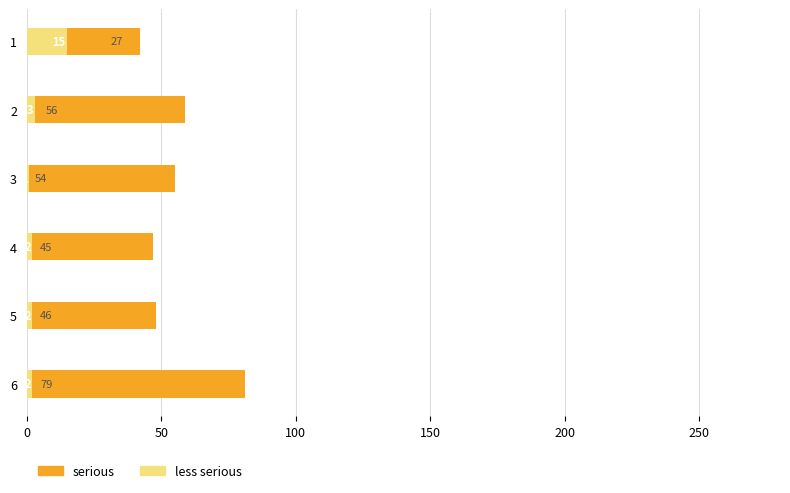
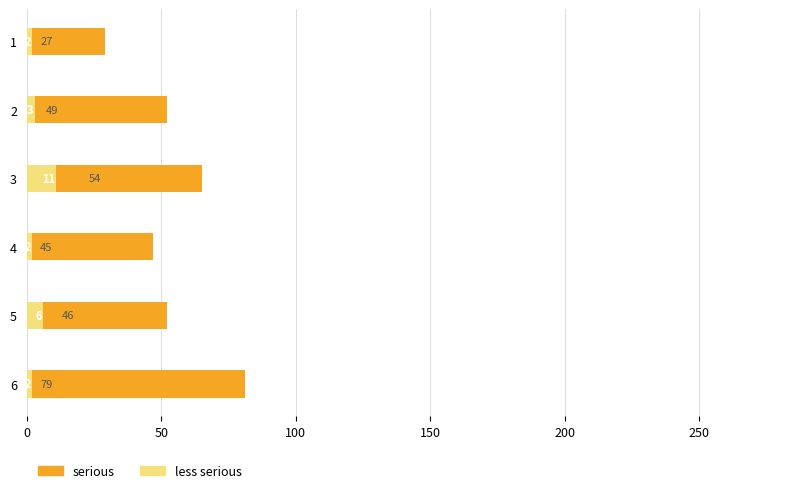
less serious, 1: 15 -> 2
serious, 2: 56 -> 49
less serious, 3: 1 -> 11
less serious, 5: 2 -> 6
